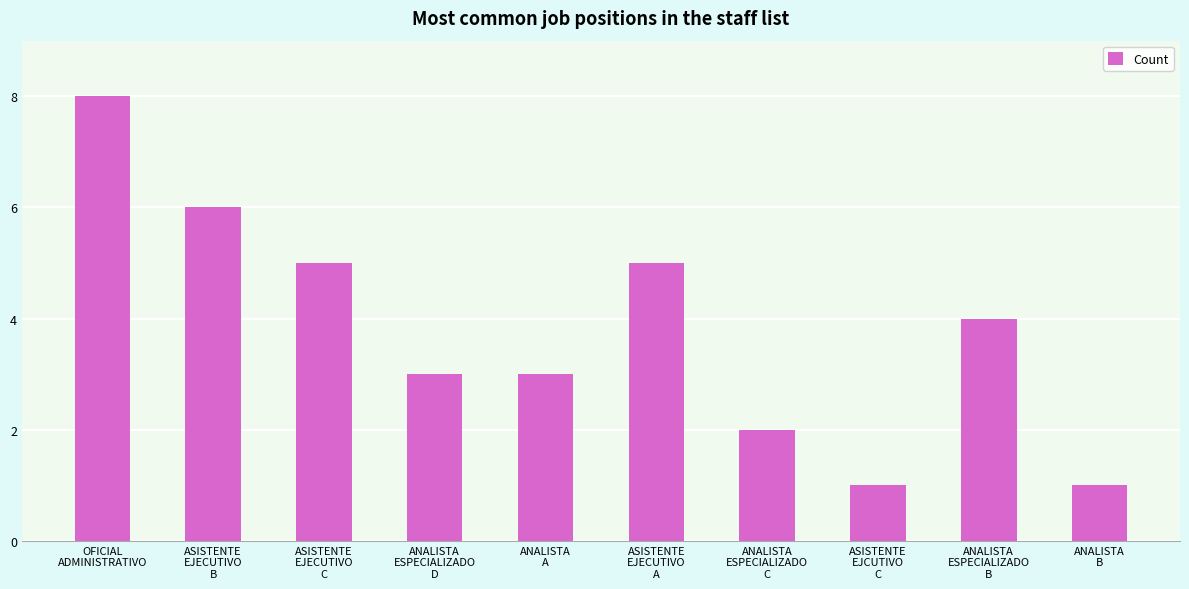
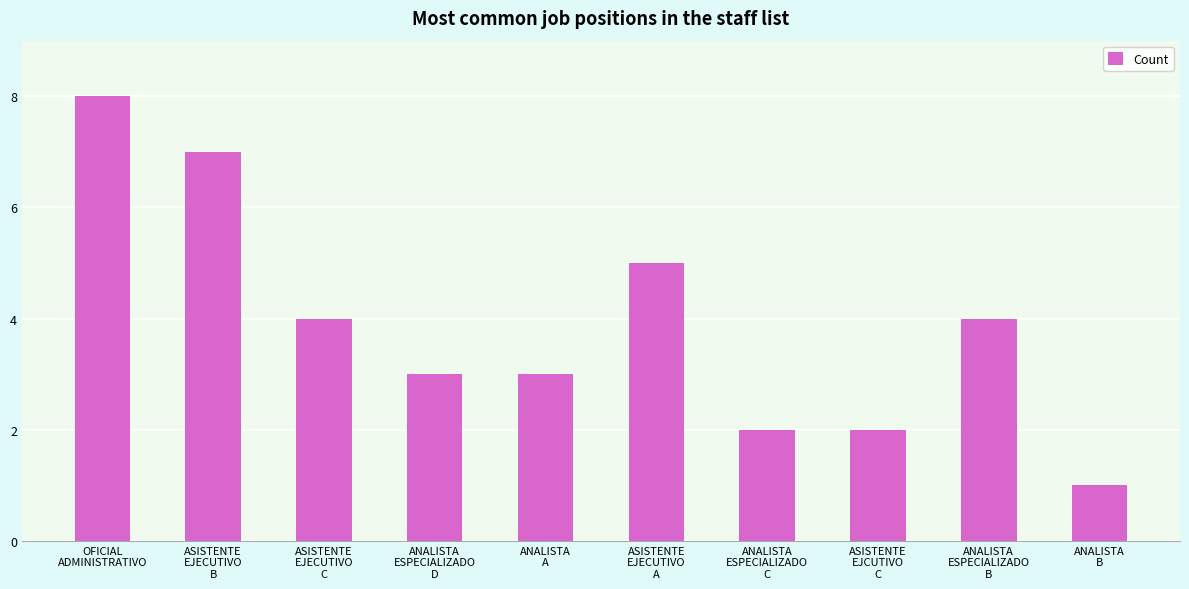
ASISTENTE EJECUTIVO B: 6 -> 7
ASISTENTE EJECUTIVO C: 5 -> 4
ASISTENTE EJCUTIVO C: 1 -> 2
